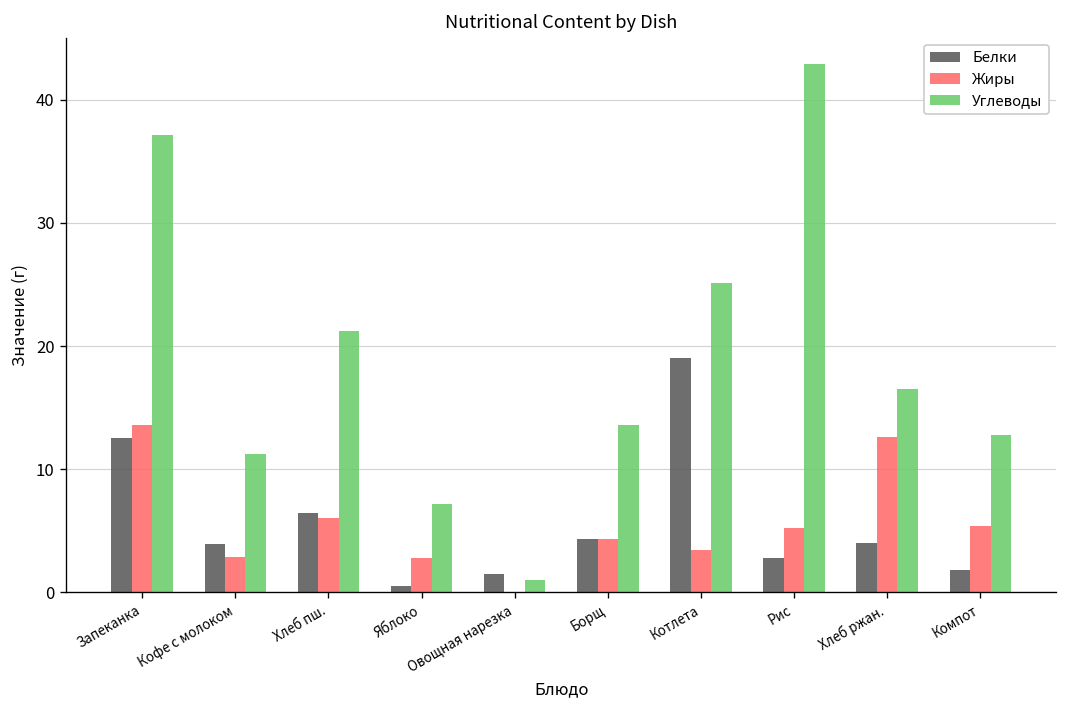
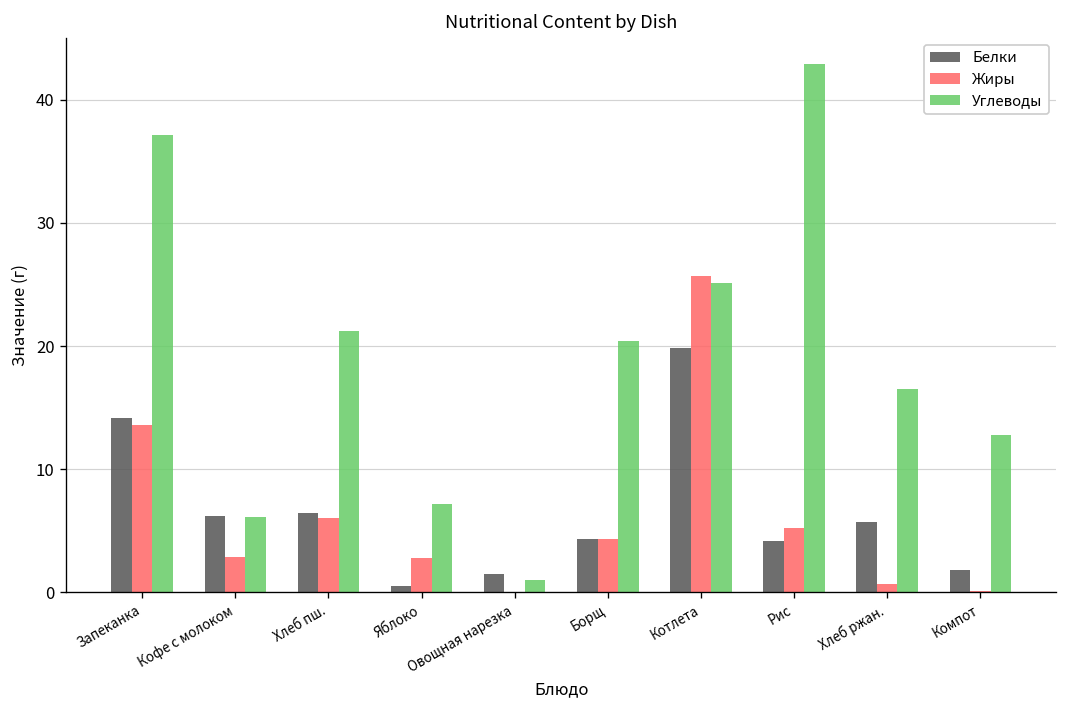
Белки, Запеканка: 12.5 -> 14.2
Белки, Кофе с молоком: 3.9 -> 6.2
Углеводы, Кофе с молоком: 11.2 -> 6.1
Углеводы, Борщ: 13.6 -> 20.4
Белки, Котлета: 19.0 -> 19.8
Жиры, Котлета: 3.4 -> 25.7
Белки, Рис: 2.8 -> 4.2
Белки, Хлеб ржан.: 4.0 -> 5.7
Жиры, Хлеб ржан.: 12.6 -> 0.7
Жиры, Компот: 5.4 -> 0.1
